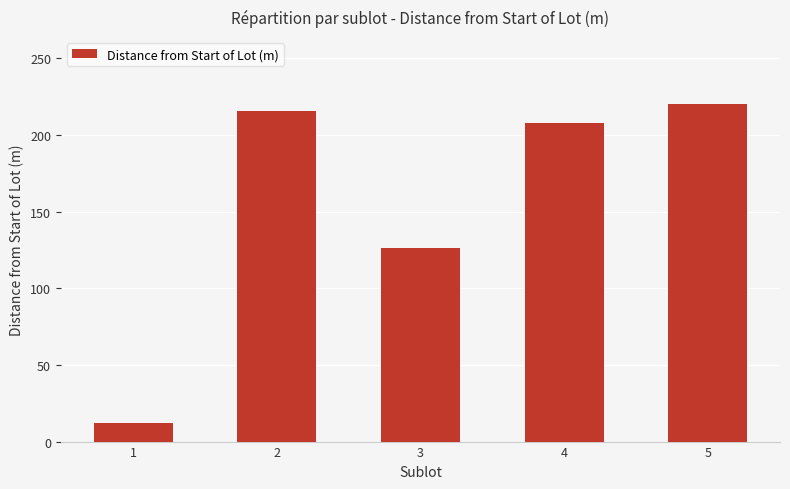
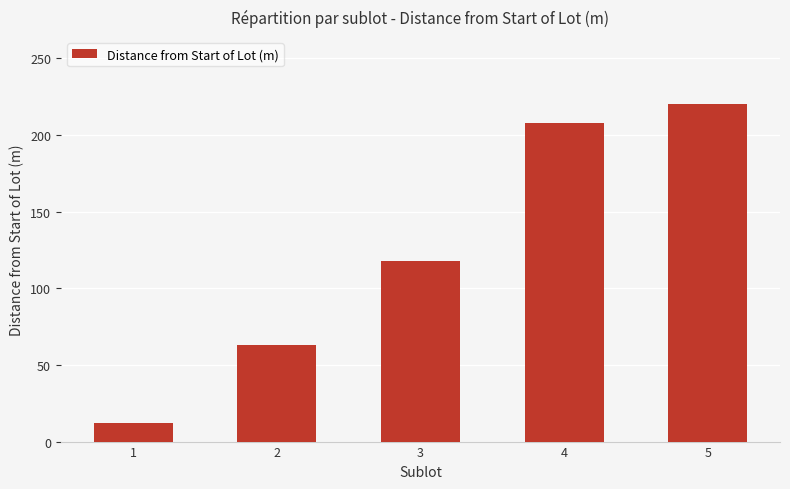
2: 216 -> 63
3: 126 -> 118
